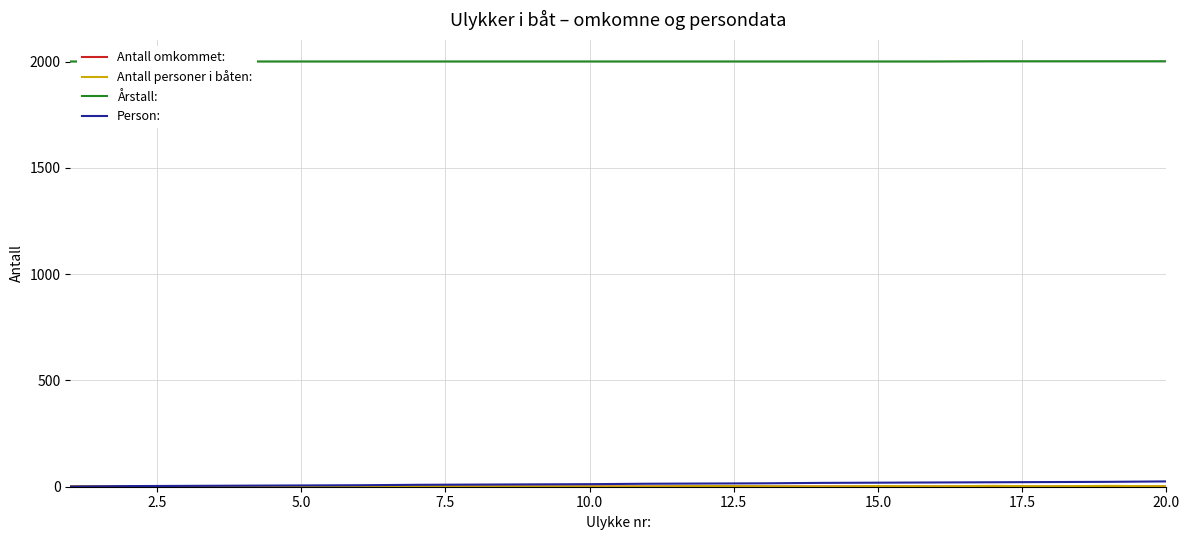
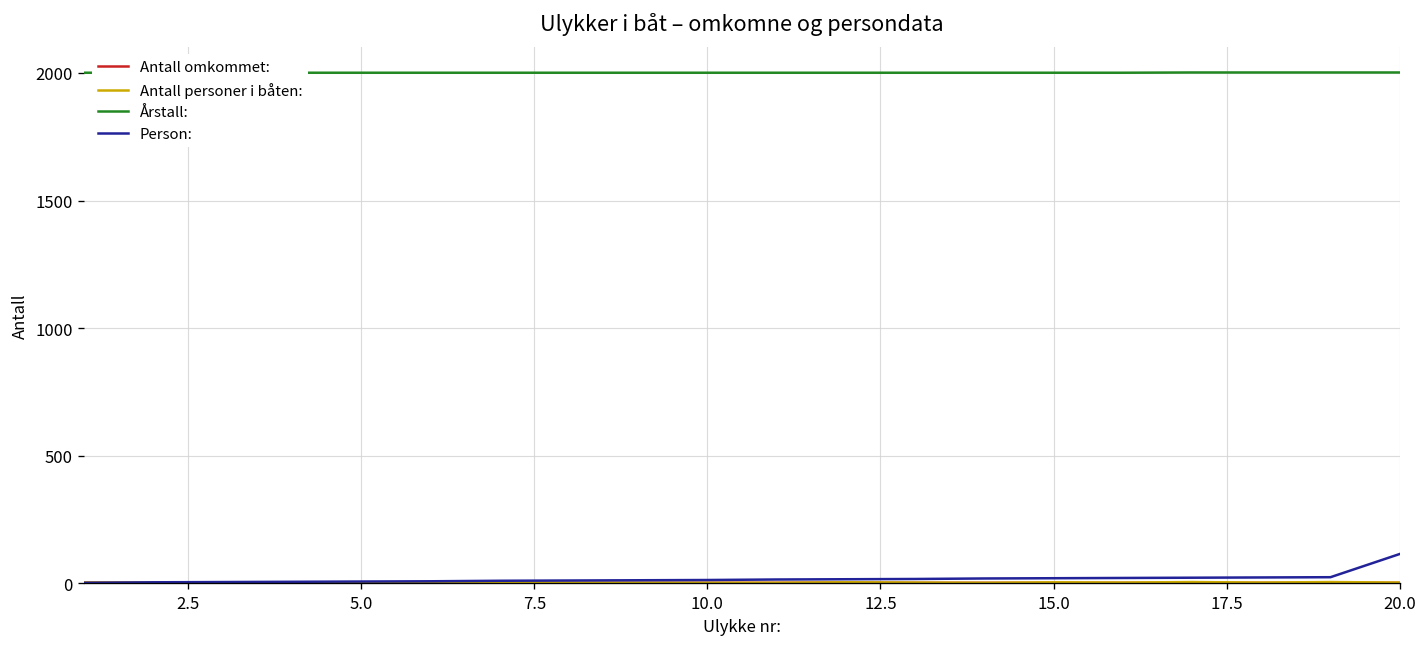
Person:, 20.0: 30 -> 110
